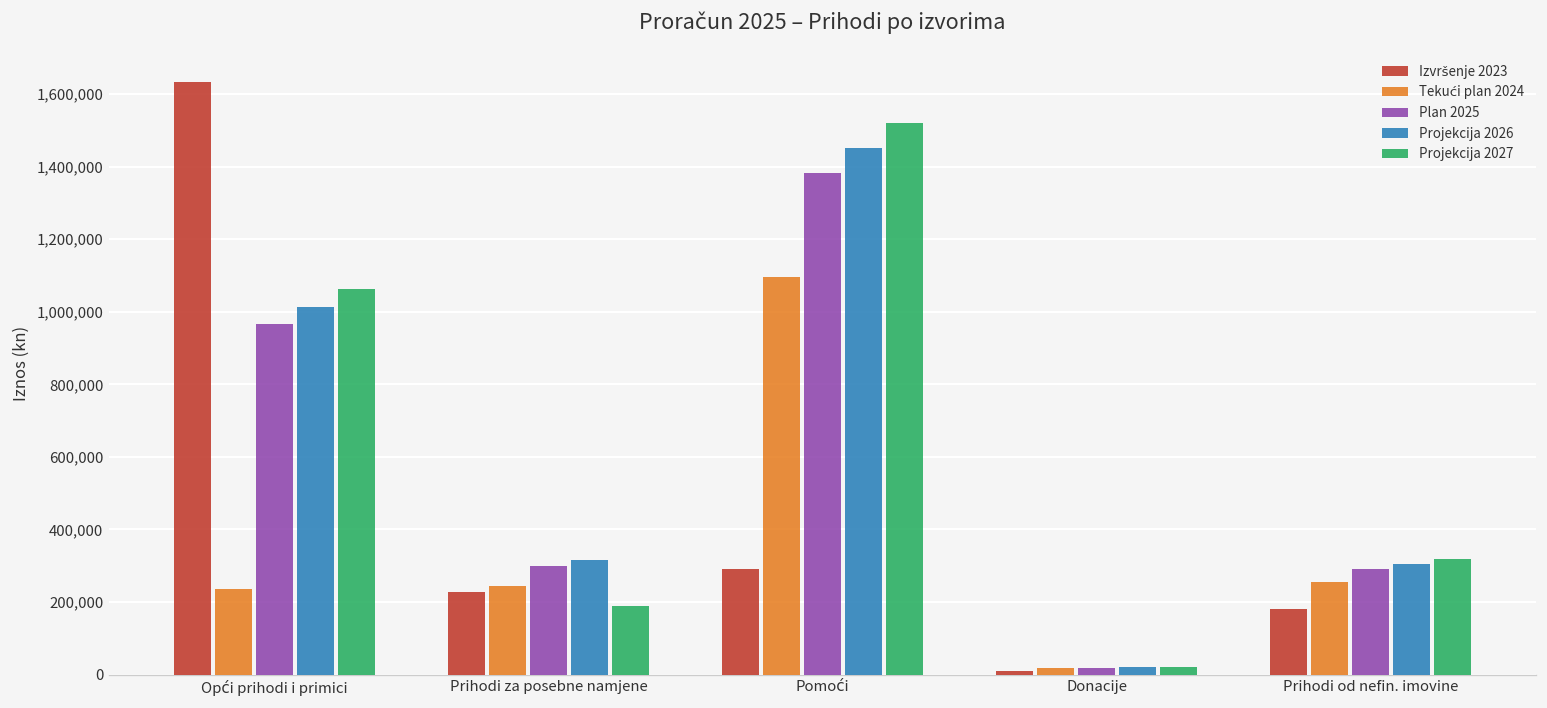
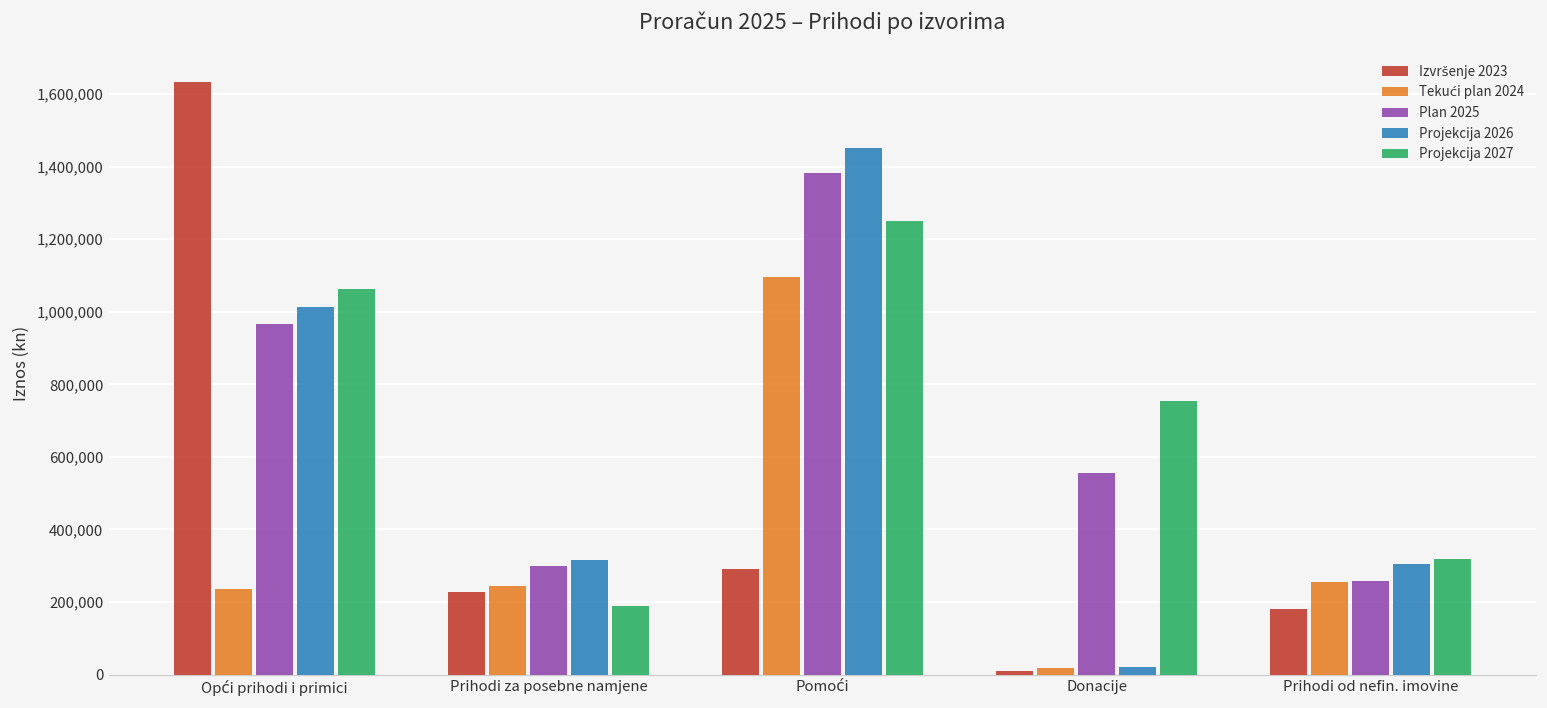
Projekcija 2027, Pomoći: 1,520,000 -> 1,250,000
Plan 2025, Donacije: 20,000 -> 560,000
Projekcija 2027, Donacije: 20,000 -> 760,000
Plan 2025, Prihodi od nefin. imovine: 290,000 -> 260,000
